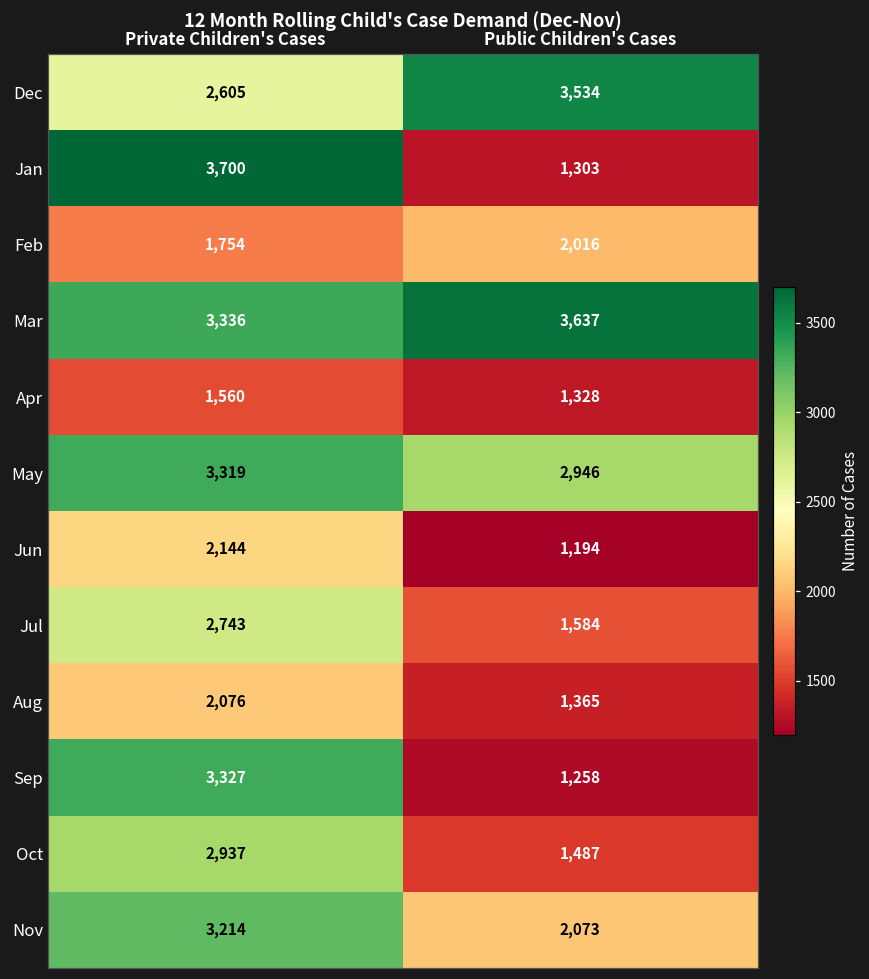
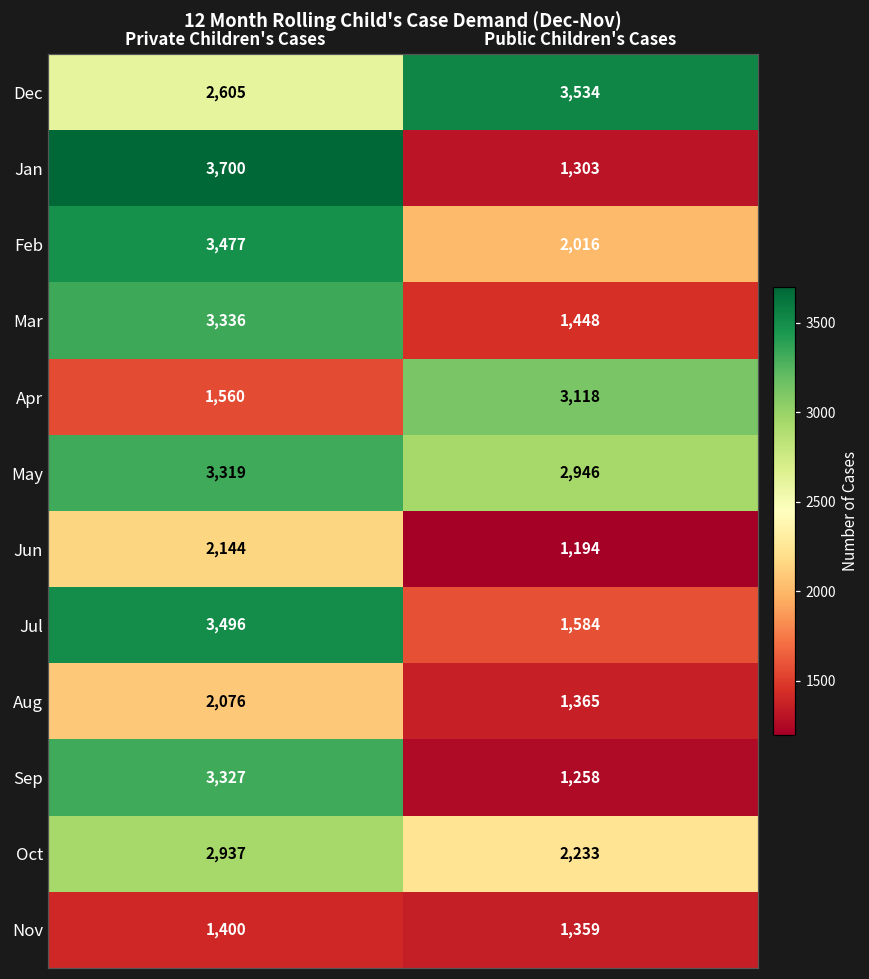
Feb, Private Children's Cases: 1,754 -> 3,477
Mar, Public Children's Cases: 3,637 -> 1,448
Apr, Public Children's Cases: 1,328 -> 3,118
Jul, Private Children's Cases: 2,743 -> 3,496
Oct, Public Children's Cases: 1,487 -> 2,233
Nov, Private Children's Cases: 3,214 -> 1,400
Nov, Public Children's Cases: 2,073 -> 1,359
